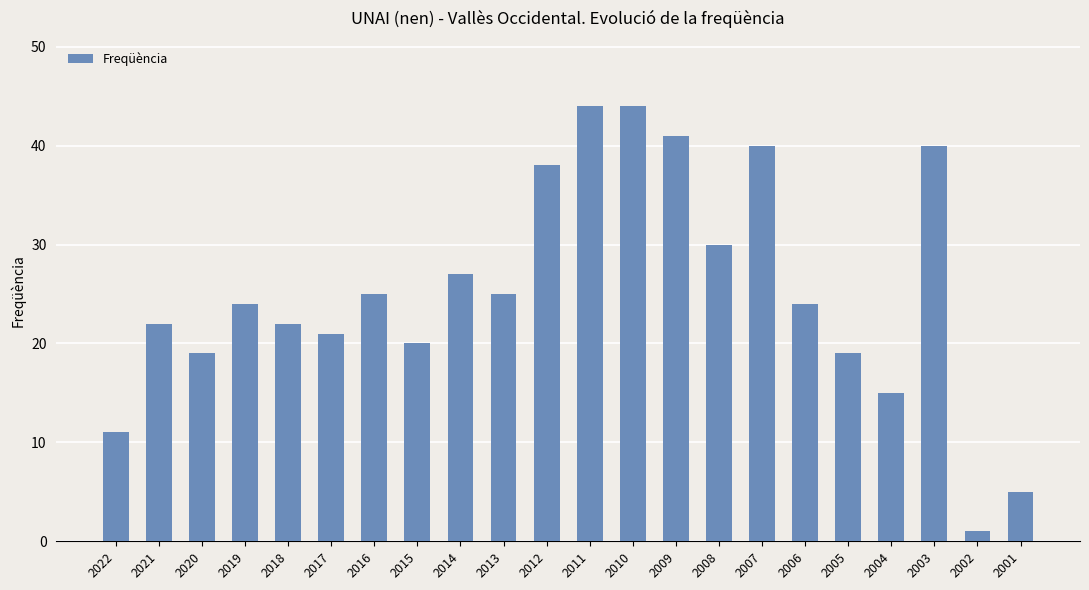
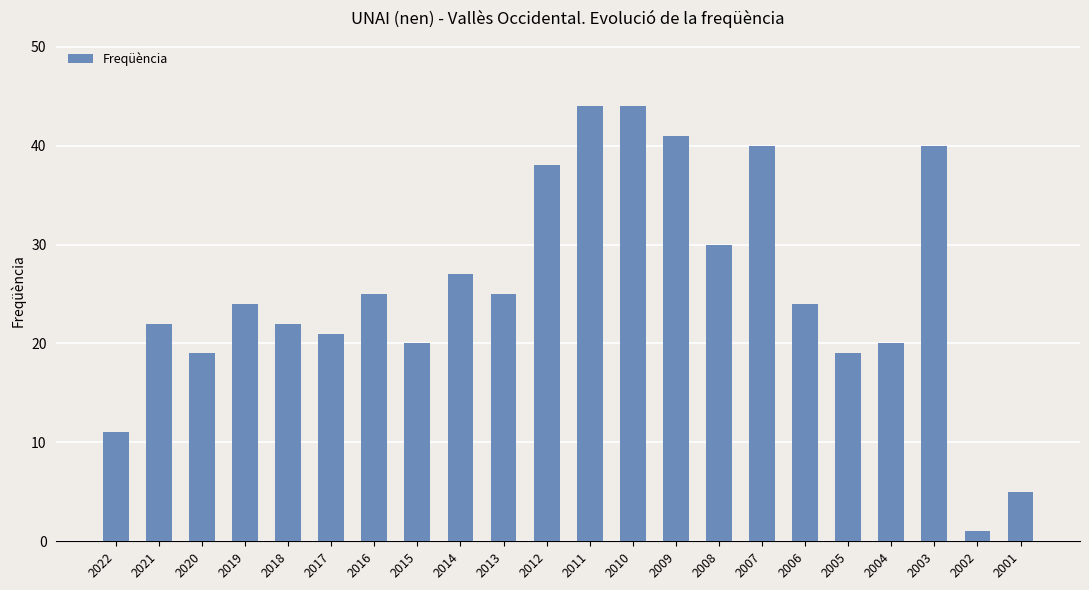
2004: 15 -> 20
